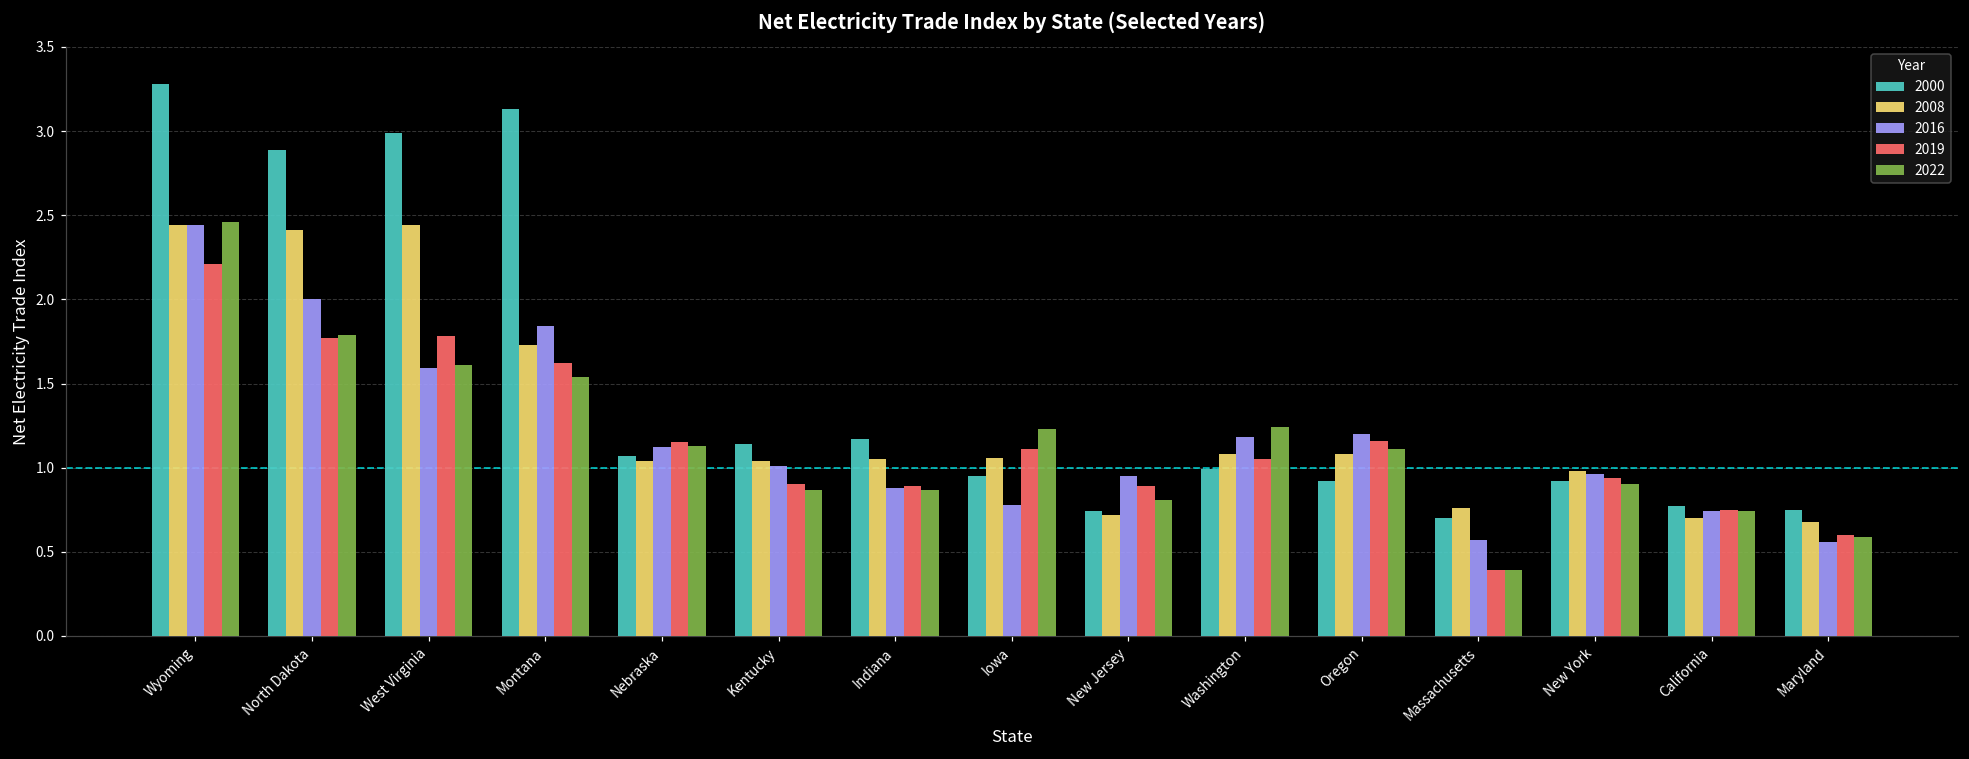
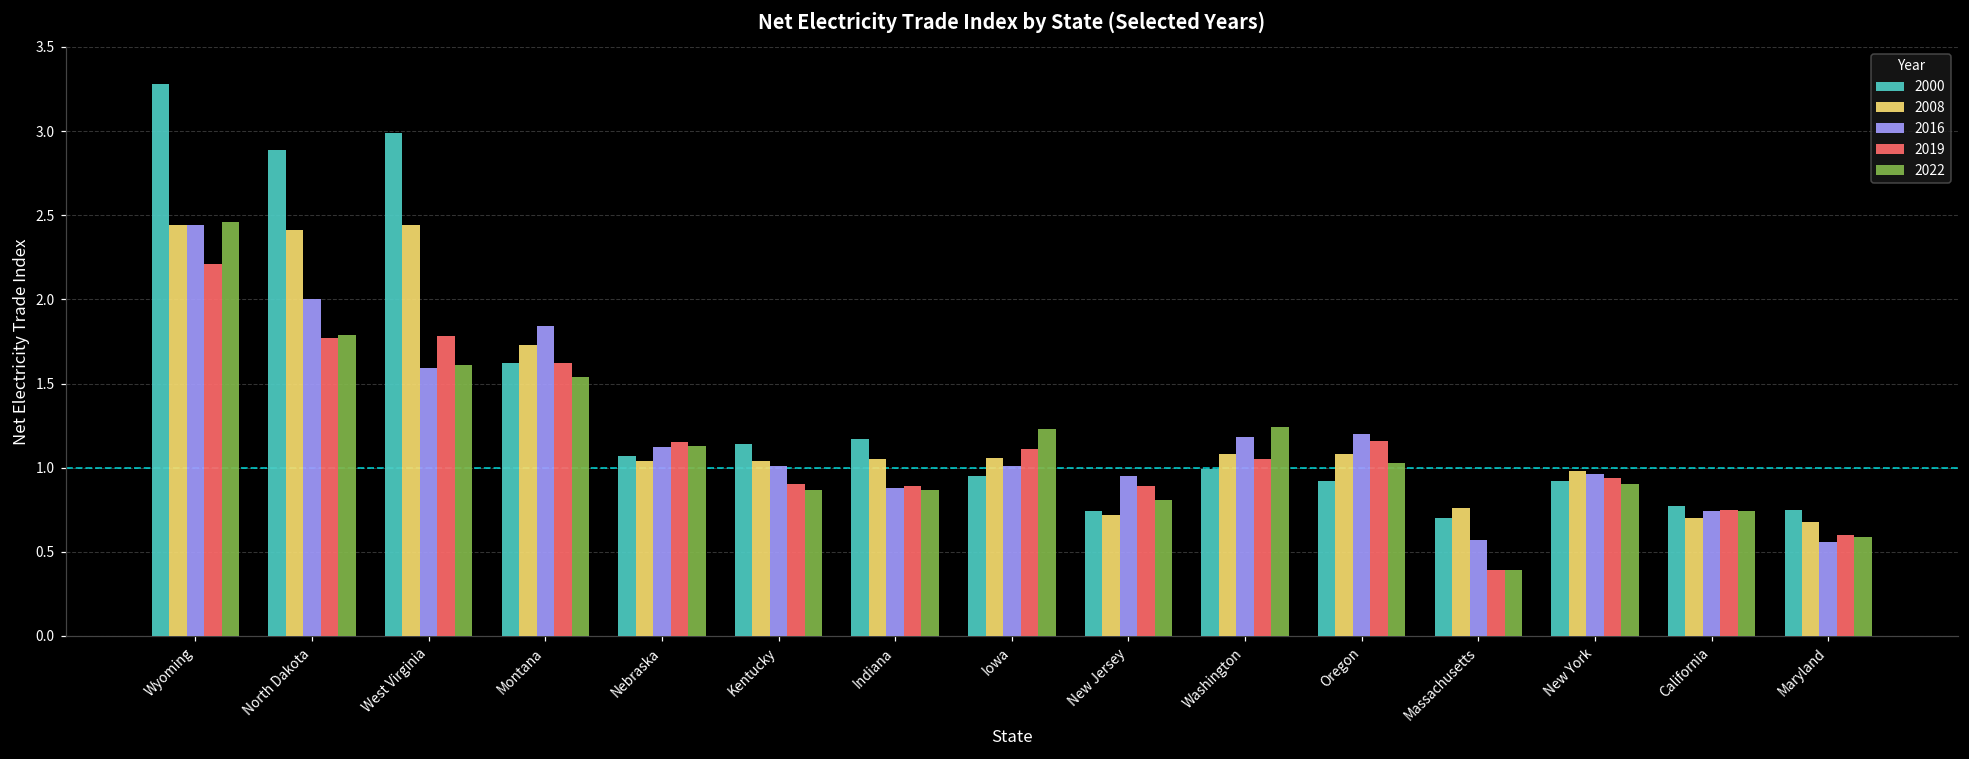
2000, Montana: 3.13 -> 1.62
2016, Iowa: 0.78 -> 1.01
2022, Oregon: 1.11 -> 1.03
